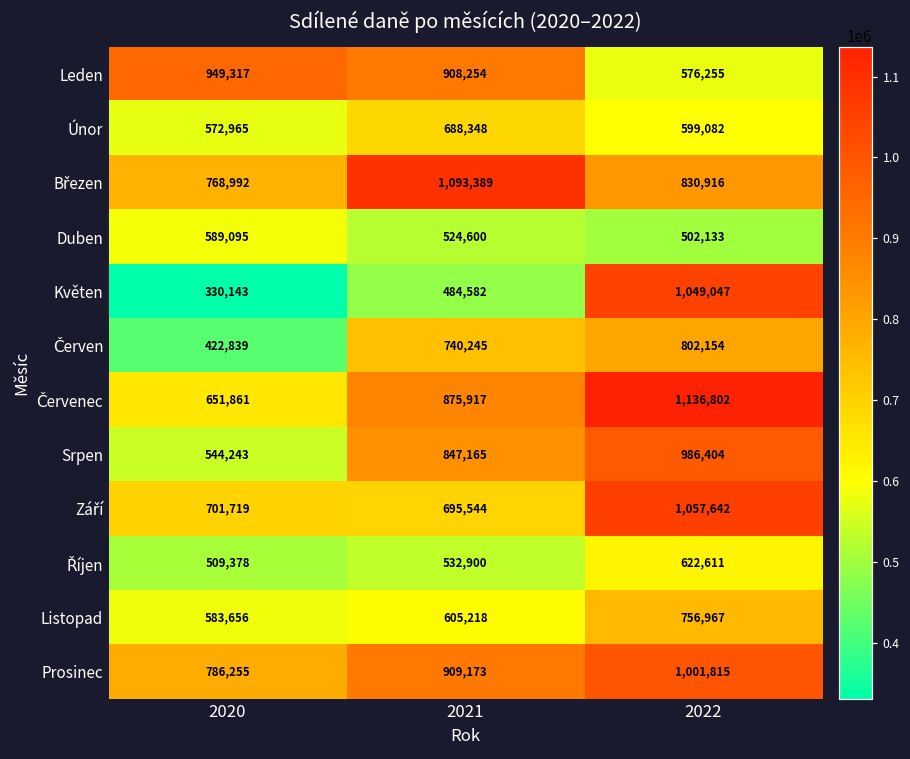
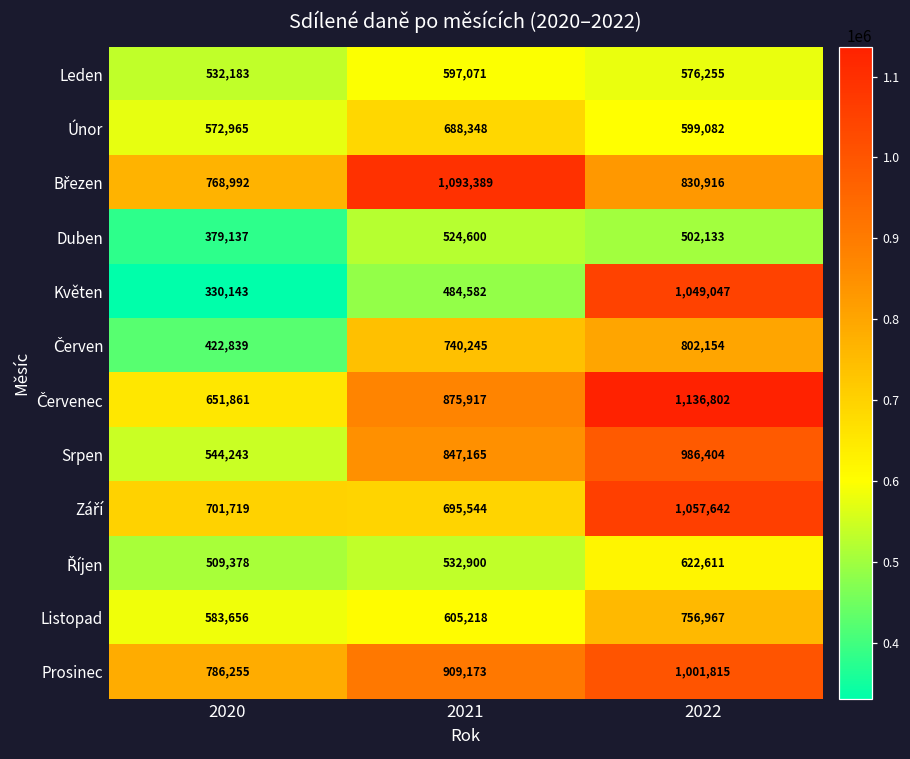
Leden, 2020: 949,317 -> 532,183
Leden, 2021: 908,254 -> 597,071
Duben, 2020: 589,095 -> 379,137
